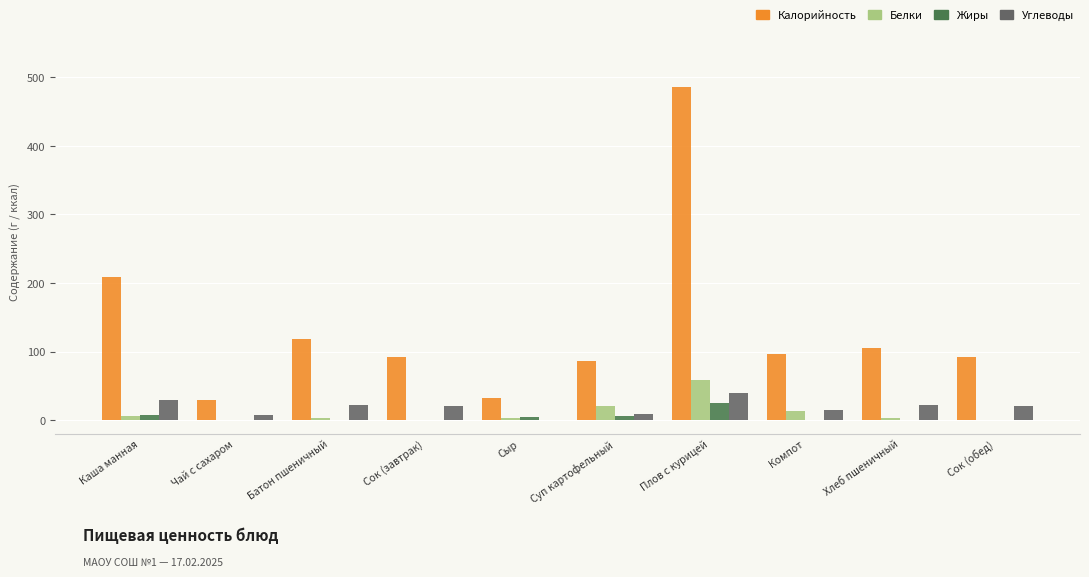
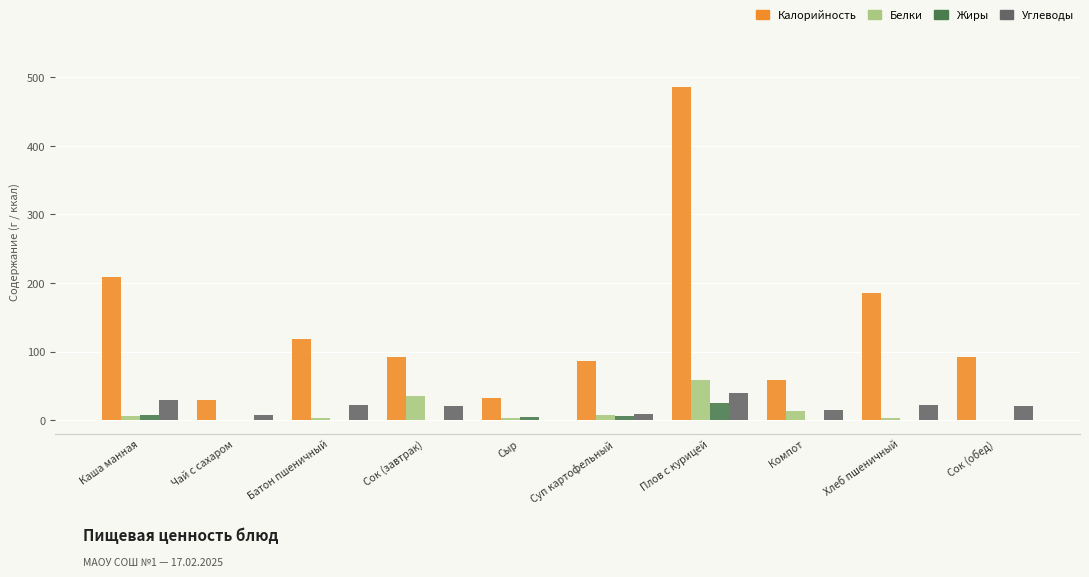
Белки, Сок (завтрак): 0 -> 40
Белки, Суп картофельный: 20 -> 10
Калорийность, Компот: 100 -> 60
Калорийность, Хлеб пшеничный: 110 -> 190
